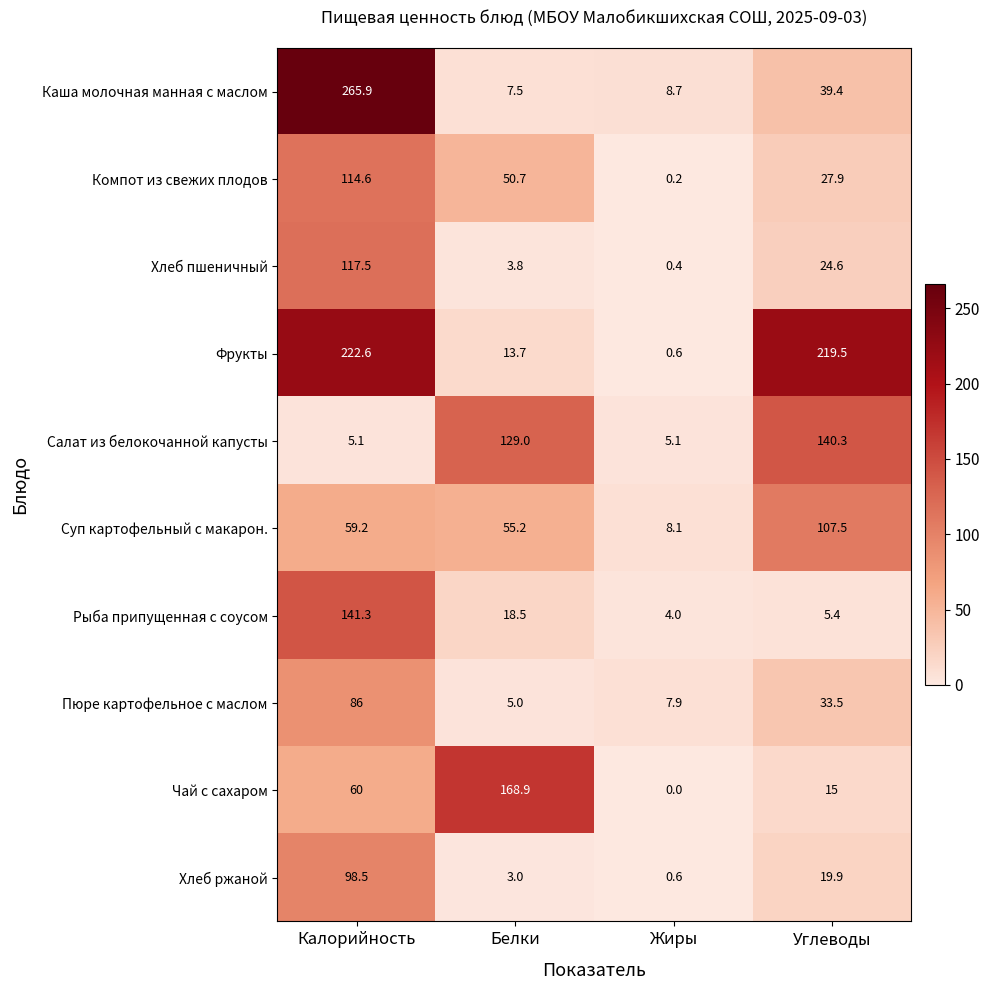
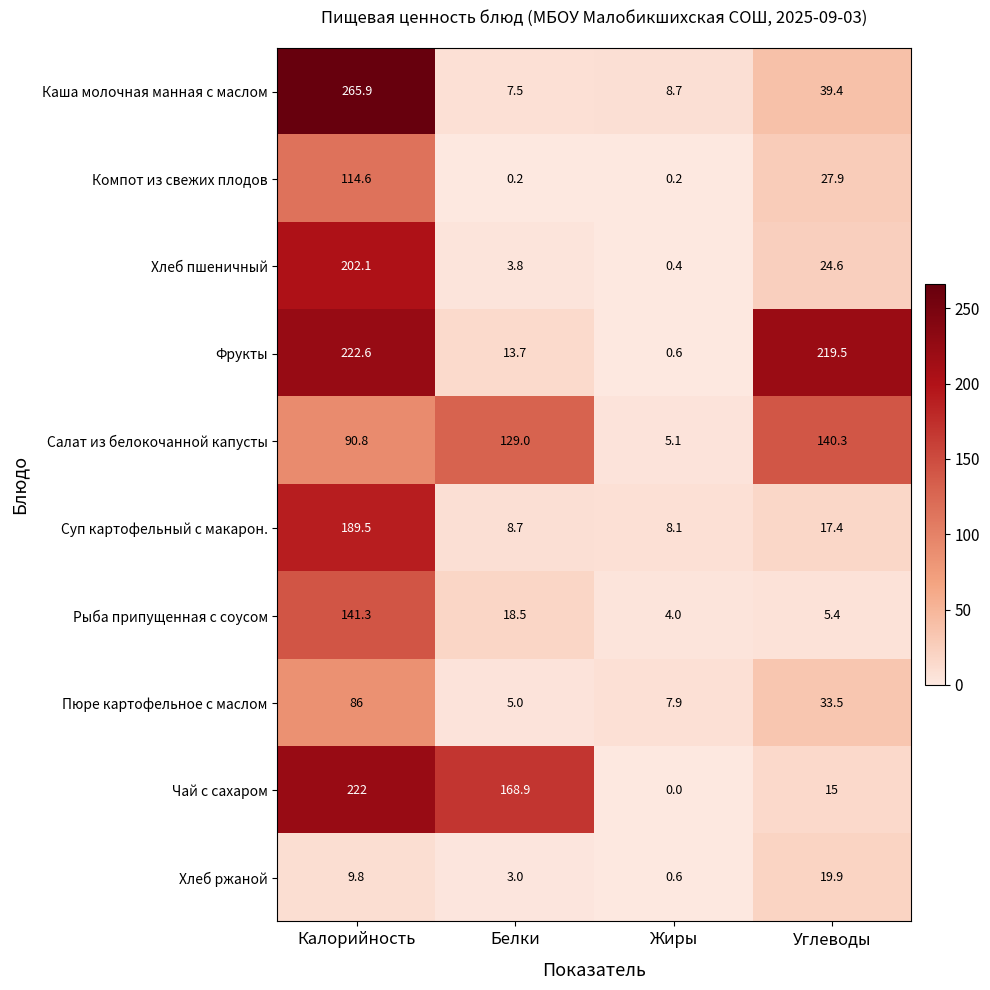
Компот из свежих плодов, Белки: 50.7 -> 0.2
Хлеб пшеничный, Калорийность: 117.5 -> 202.1
Салат из белокочанной капусты, Калорийность: 5.1 -> 90.8
Суп картофельный с макарон., Калорийность: 59.2 -> 189.5
Суп картофельный с макарон., Белки: 55.2 -> 8.7
Суп картофельный с макарон., Углеводы: 107.5 -> 17.4
Чай с сахаром, Калорийность: 60 -> 222
Хлеб ржаной, Калорийность: 98.5 -> 9.8
